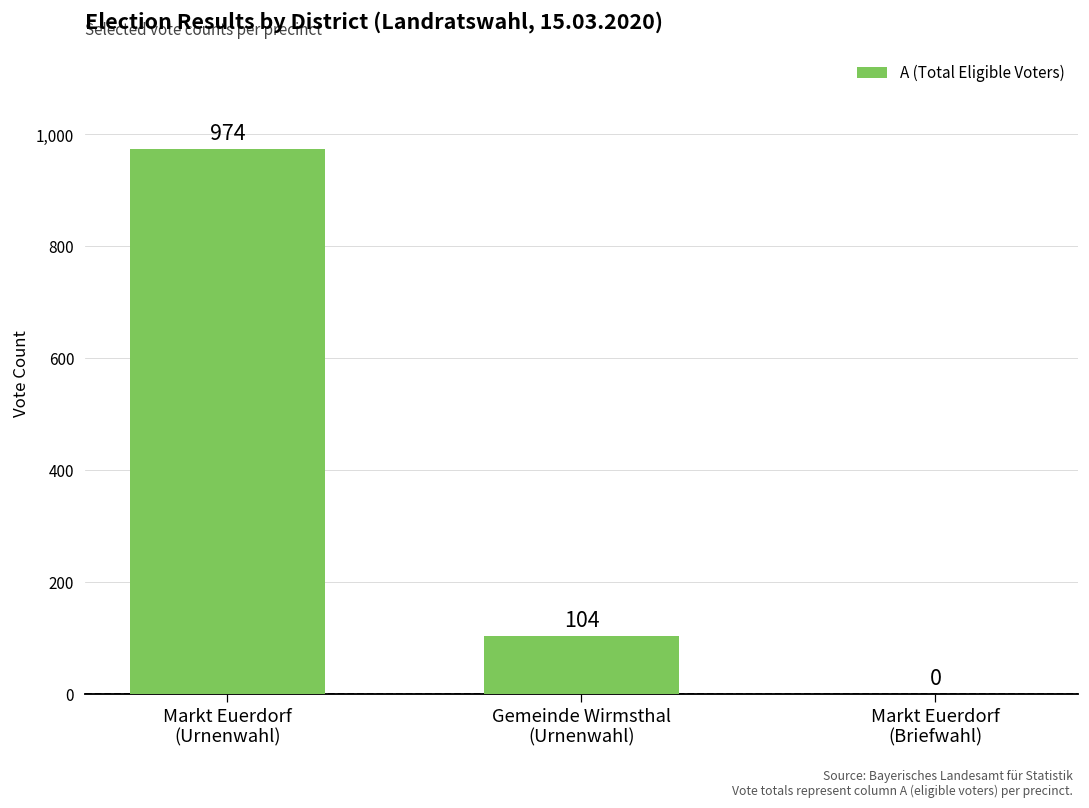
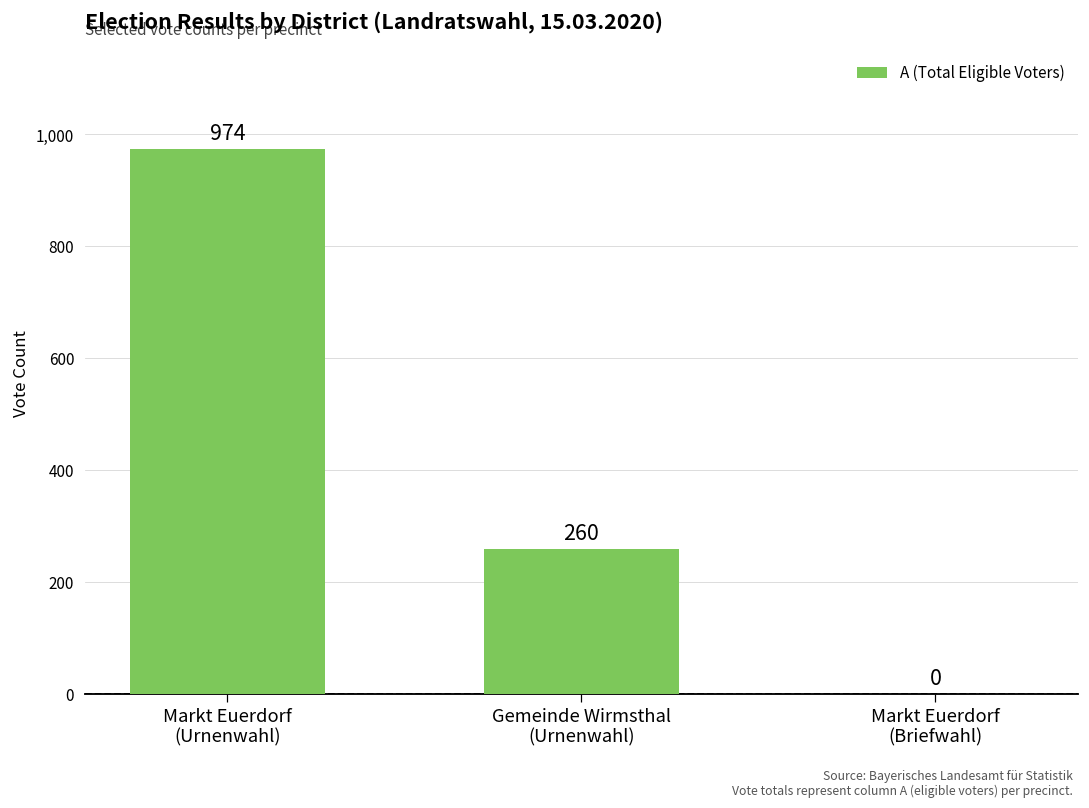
Gemeinde Wirmsthal (Urnenwahl): 104 -> 260
